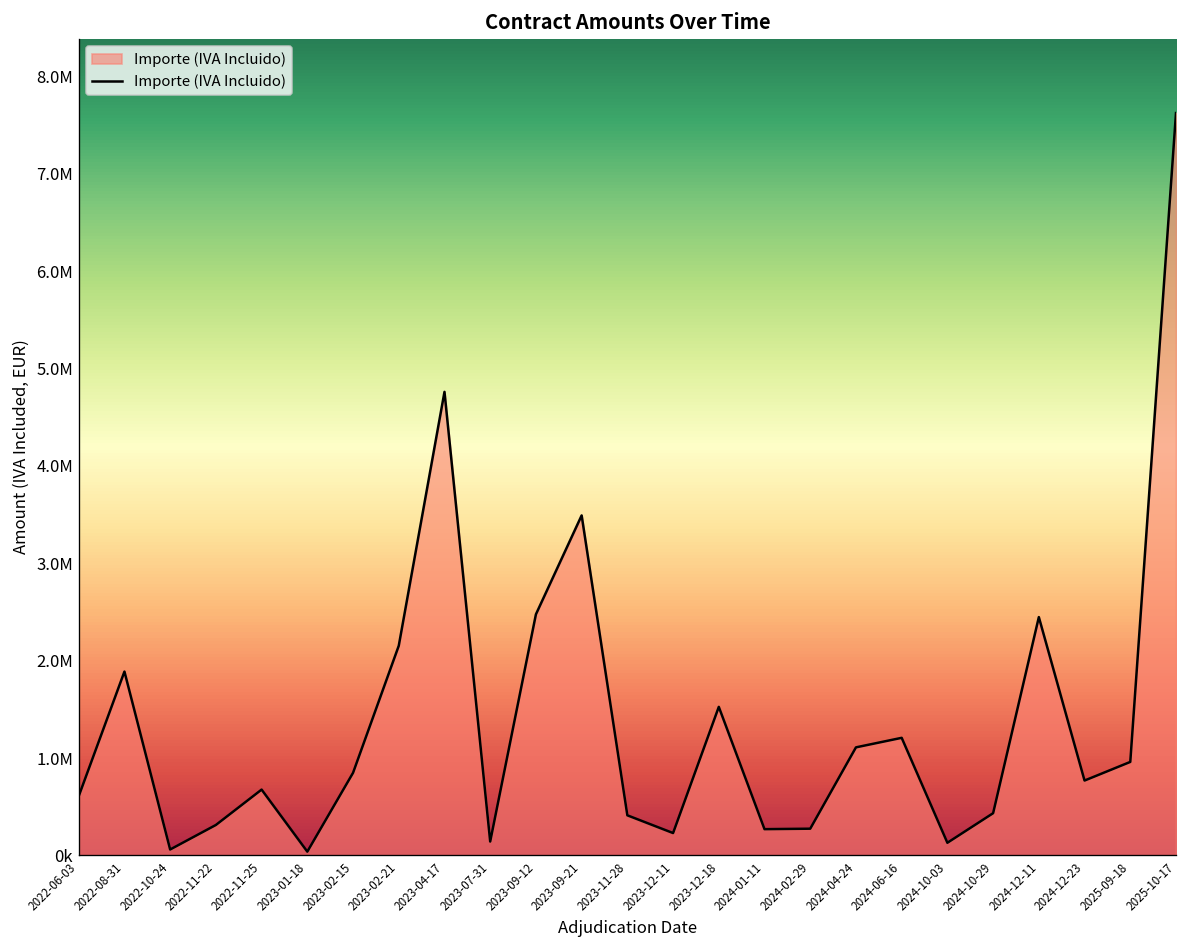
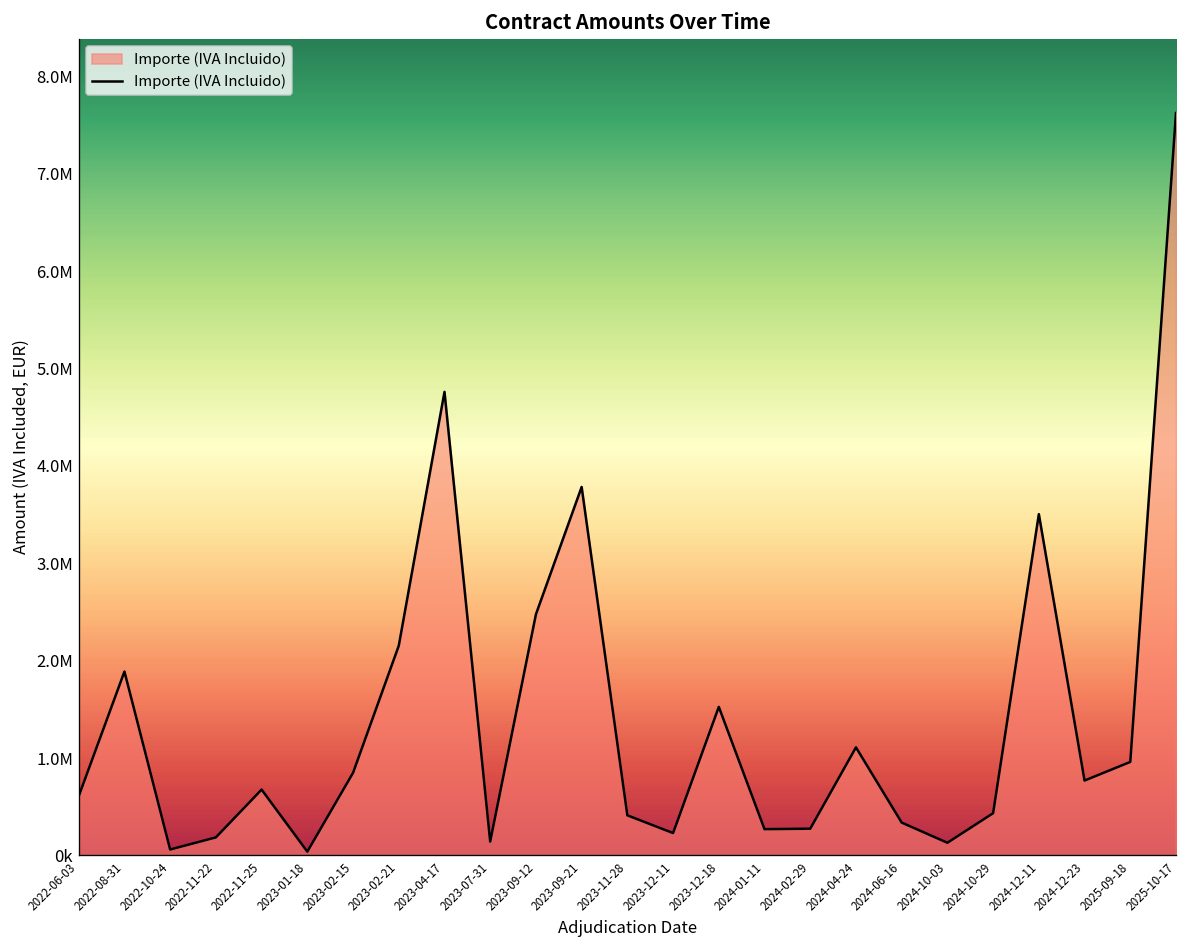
2022-11-22: 300000 -> 200000
2023-09-21: 3500000 -> 3800000
2024-06-16: 1200000 -> 300000
2024-12-11: 2400000 -> 3500000
